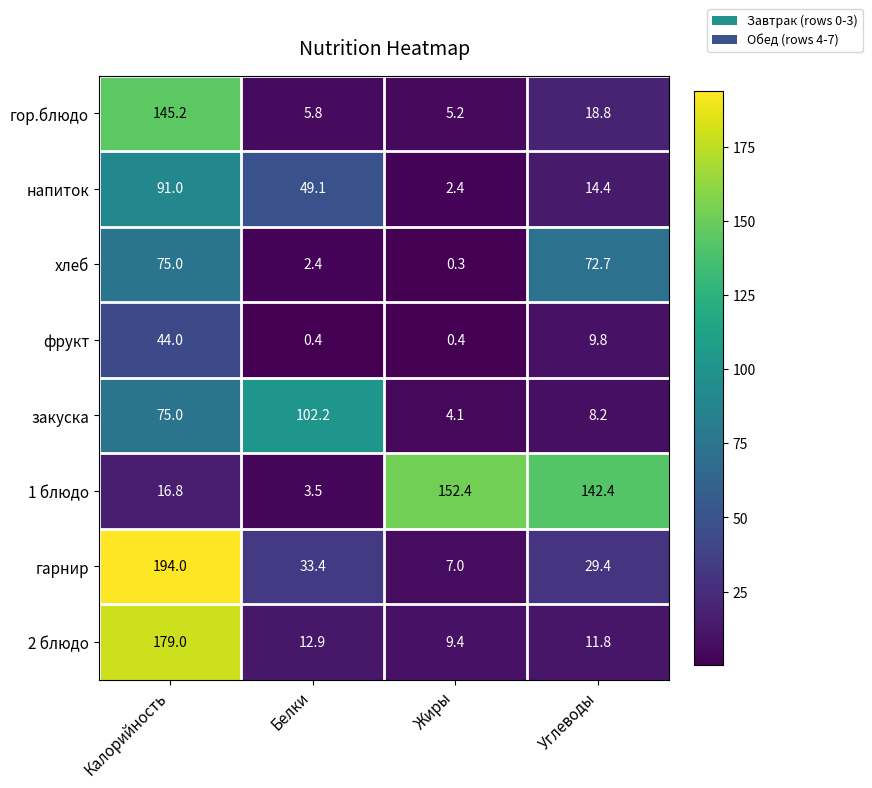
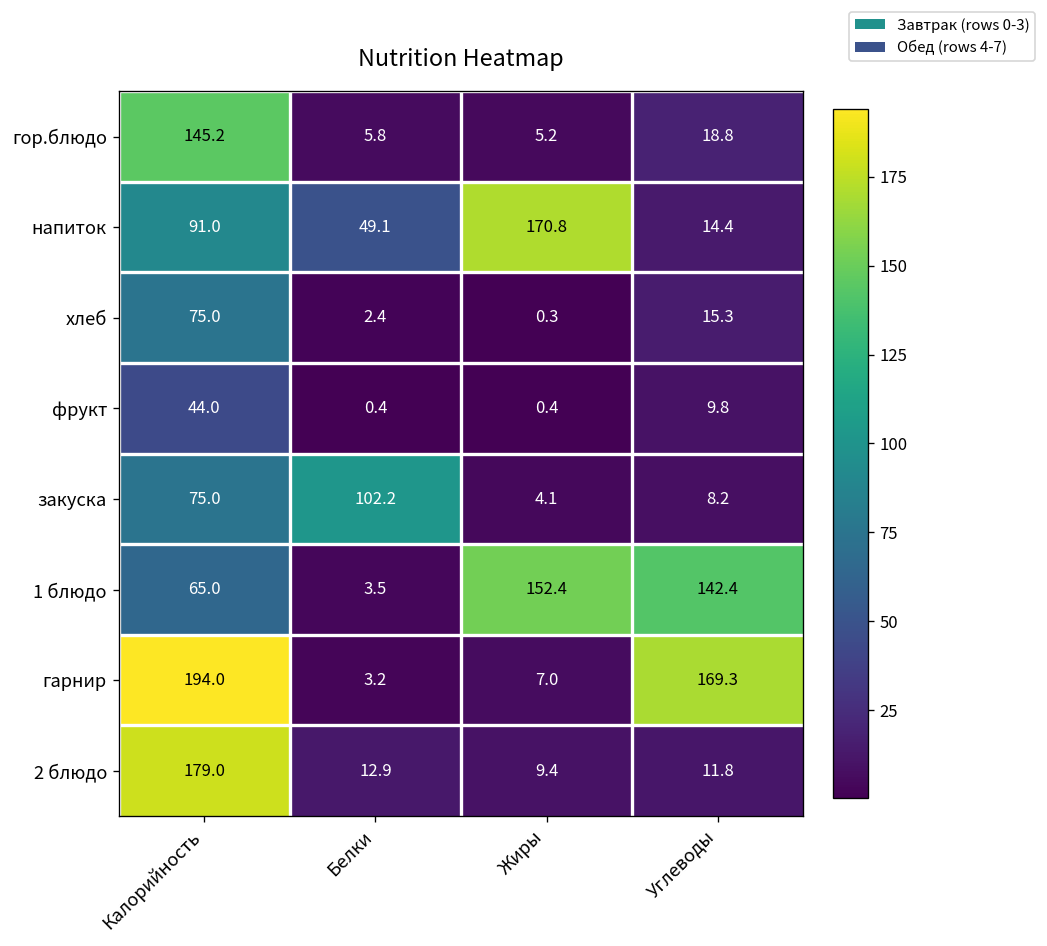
напиток, Жиры: 2.4 -> 170.8
хлеб, Углеводы: 72.7 -> 15.3
1 блюдо, Калорийность: 16.8 -> 65.0
гарнир, Белки: 33.4 -> 3.2
гарнир, Углеводы: 29.4 -> 169.3
